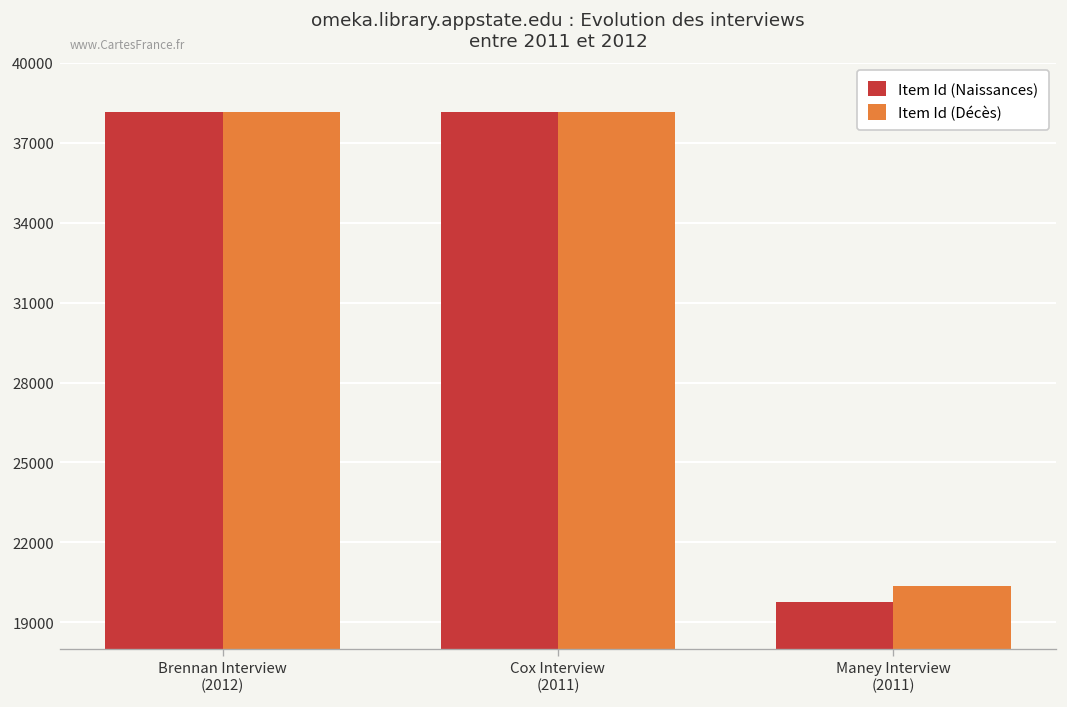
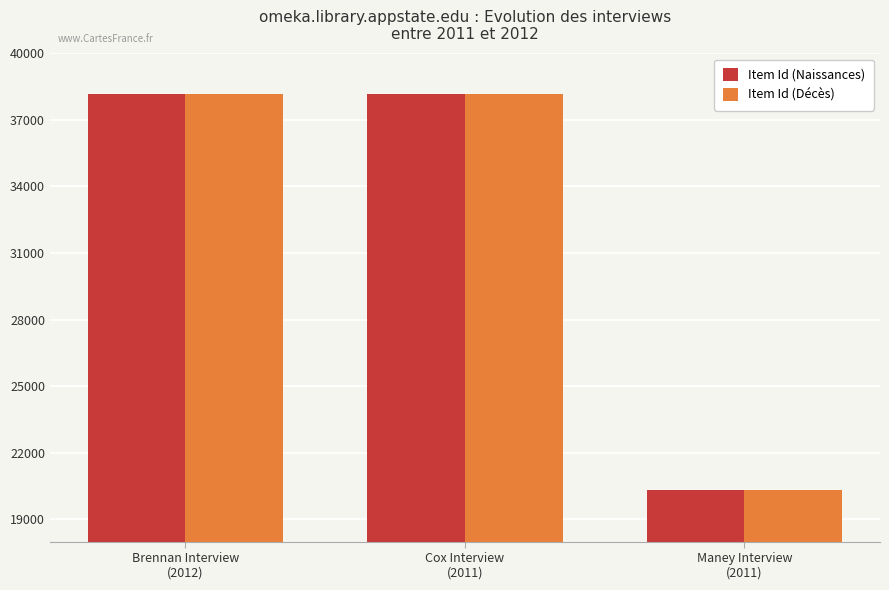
Item Id (Naissances), Maney Interview (2011): 19700 -> 20300
